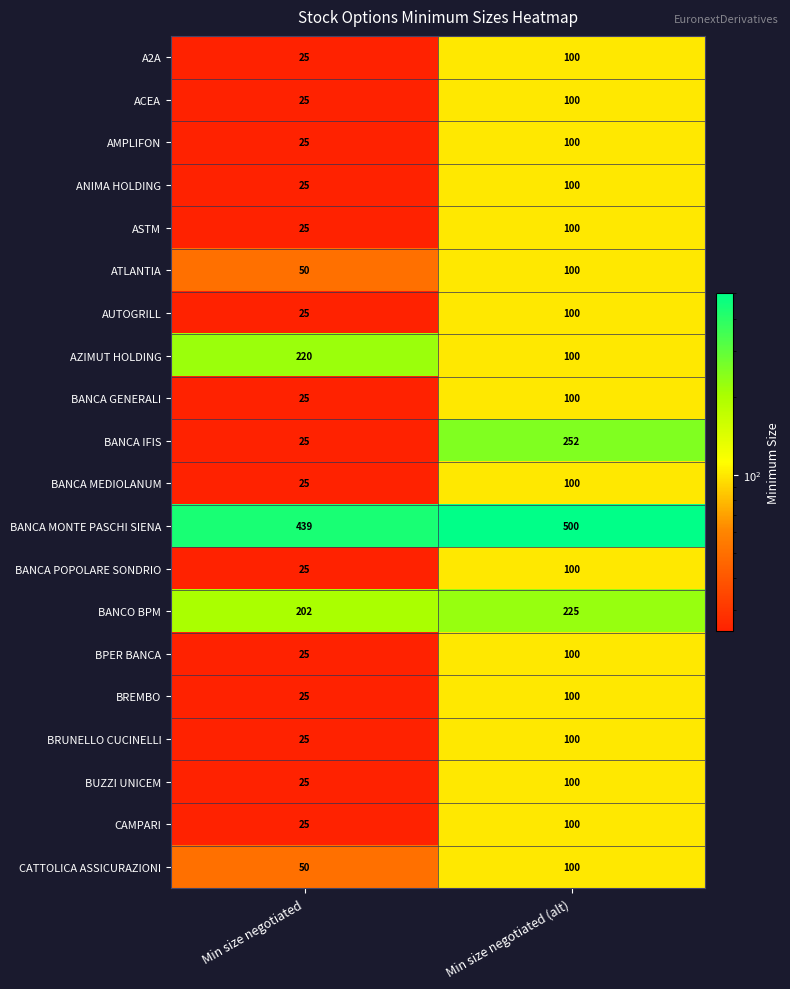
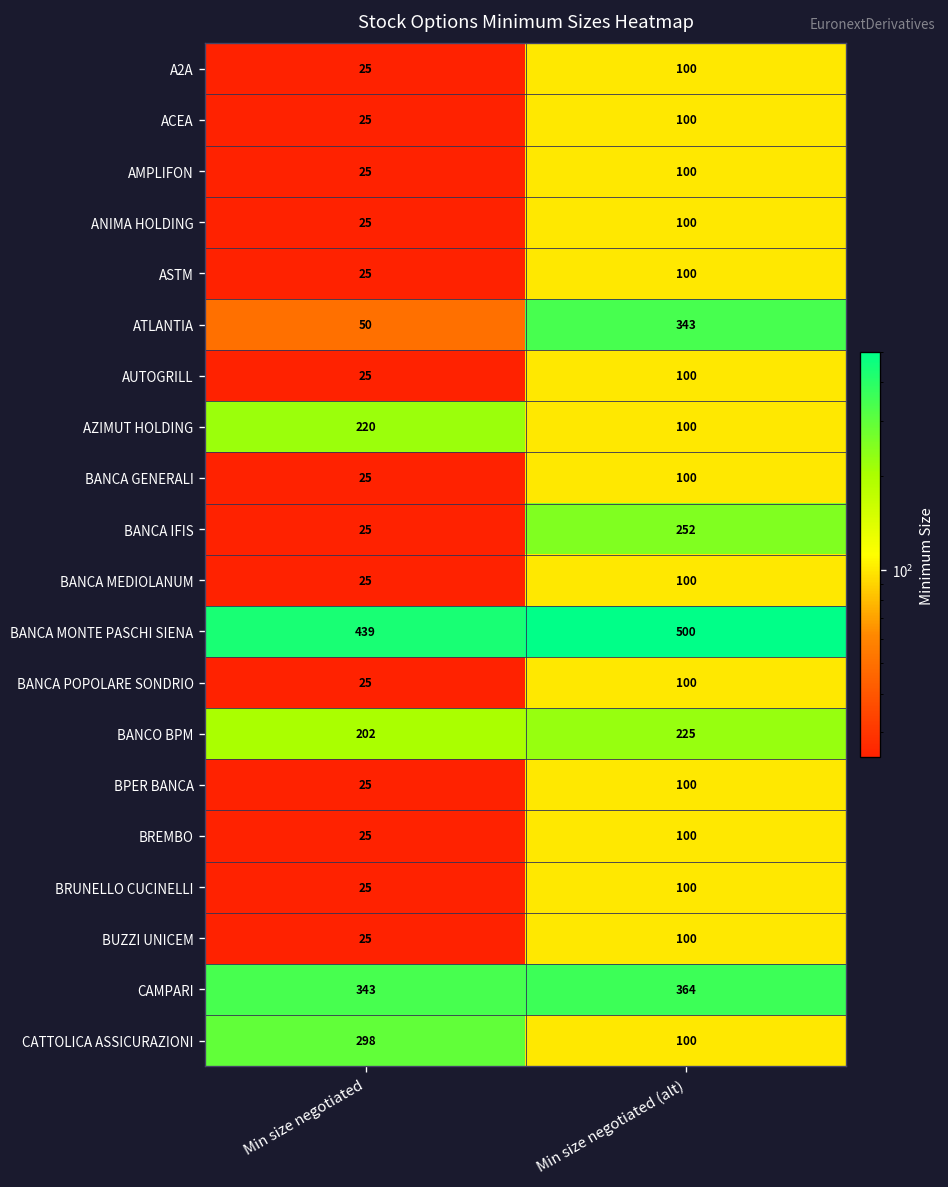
ATLANTIA, Min size negotiated (alt): 100 -> 343
CAMPARI, Min size negotiated: 25 -> 343
CAMPARI, Min size negotiated (alt): 100 -> 364
CATTOLICA ASSICURAZIONI, Min size negotiated: 50 -> 298
